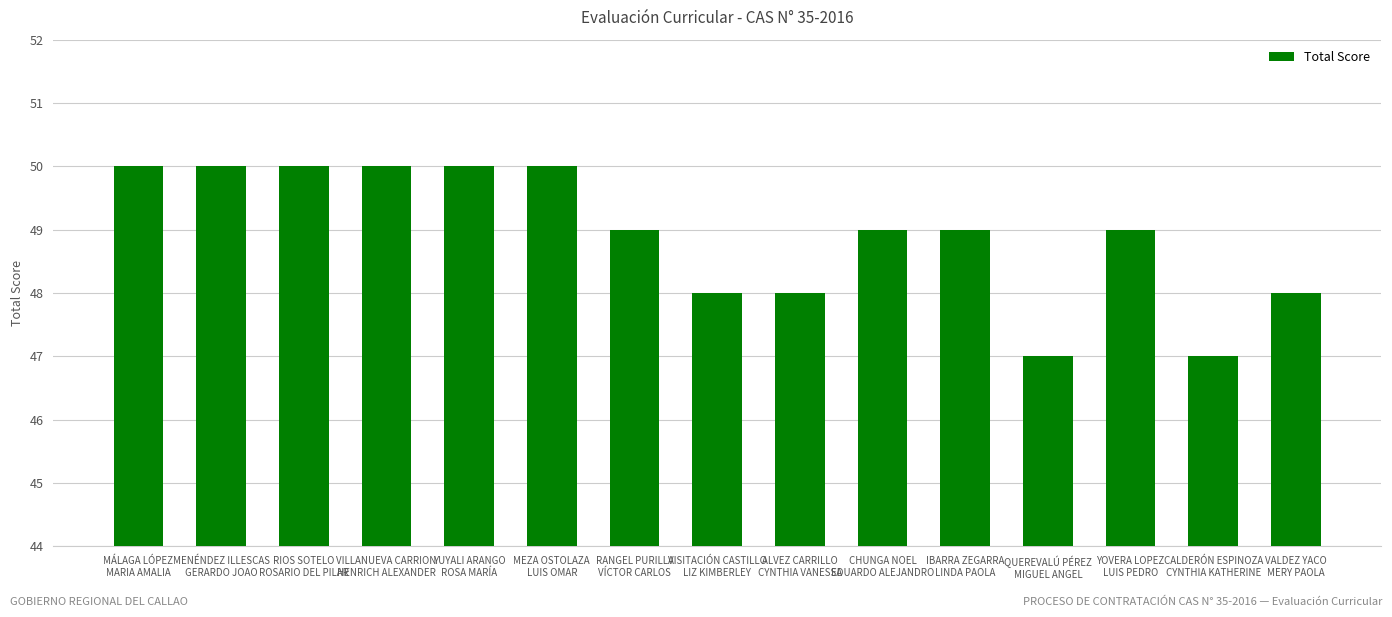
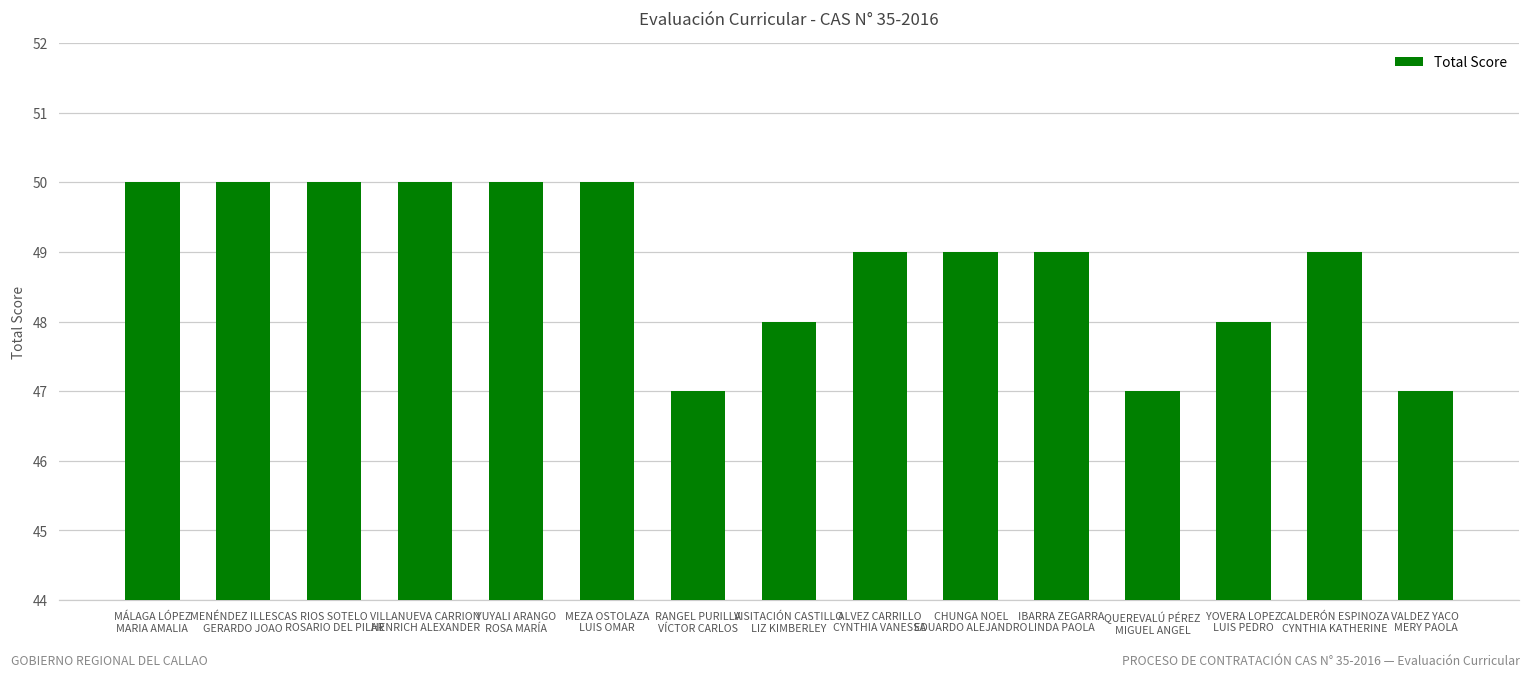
RANGEL PURILLA VÍCTOR CARLOS: 49 -> 47
ALVEZ CARRILLO CYNTHIA VANESSA: 48 -> 49
YOVERA LOPEZ LUIS PEDRO: 49 -> 48
CALDERÓN ESPINOZA CYNTHIA KATHERINE: 47 -> 49
VALDEZ YACO MERY PAOLA: 48 -> 47
